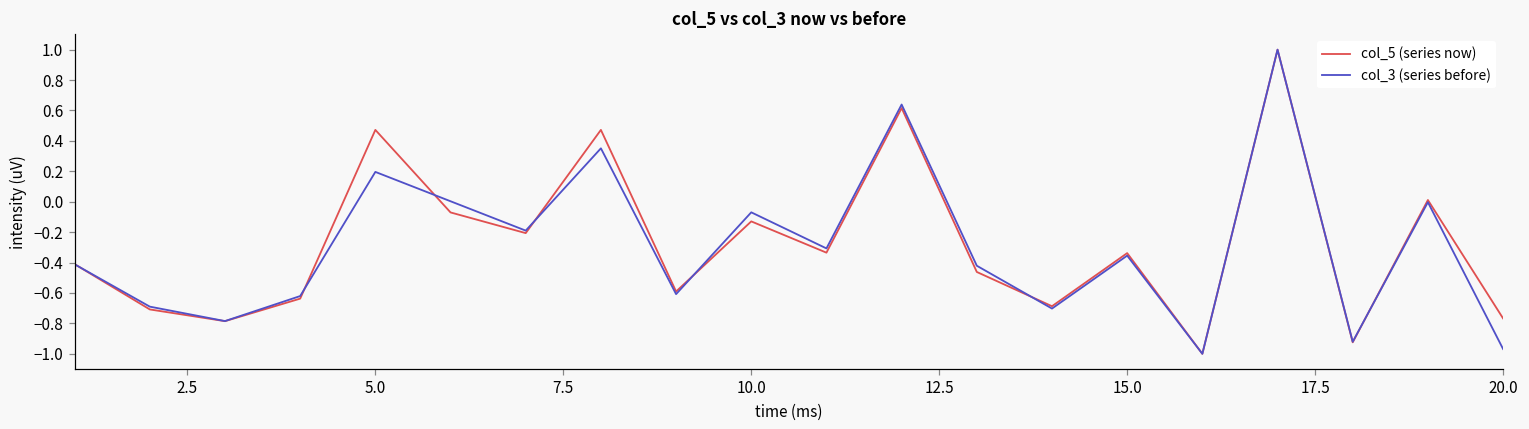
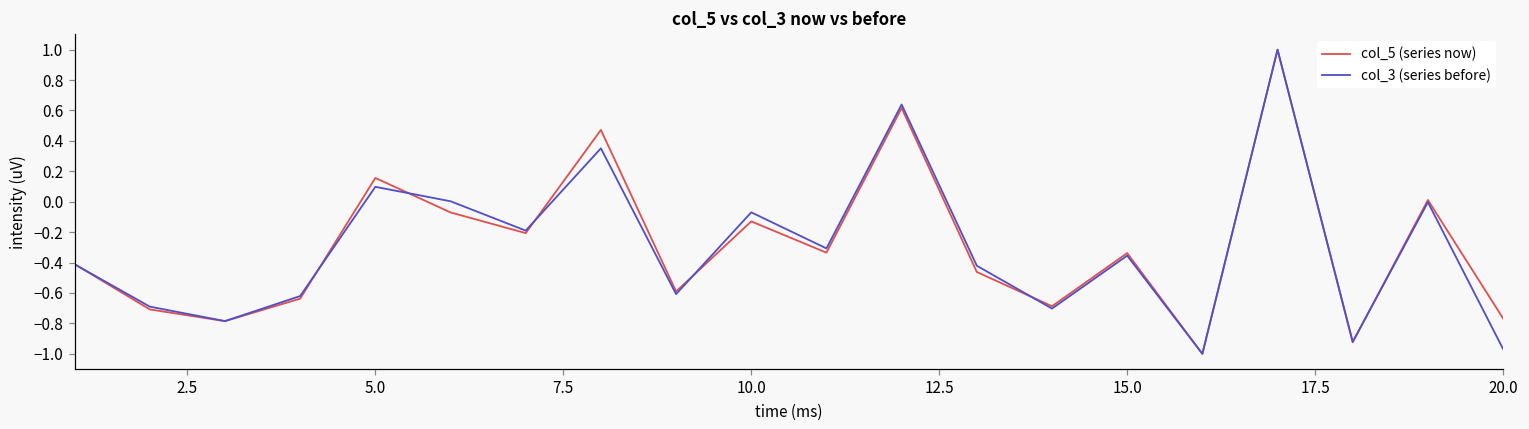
col_5 (series now), 5.0: 0.47 -> 0.16
col_3 (series before), 5.0: 0.20 -> 0.10
